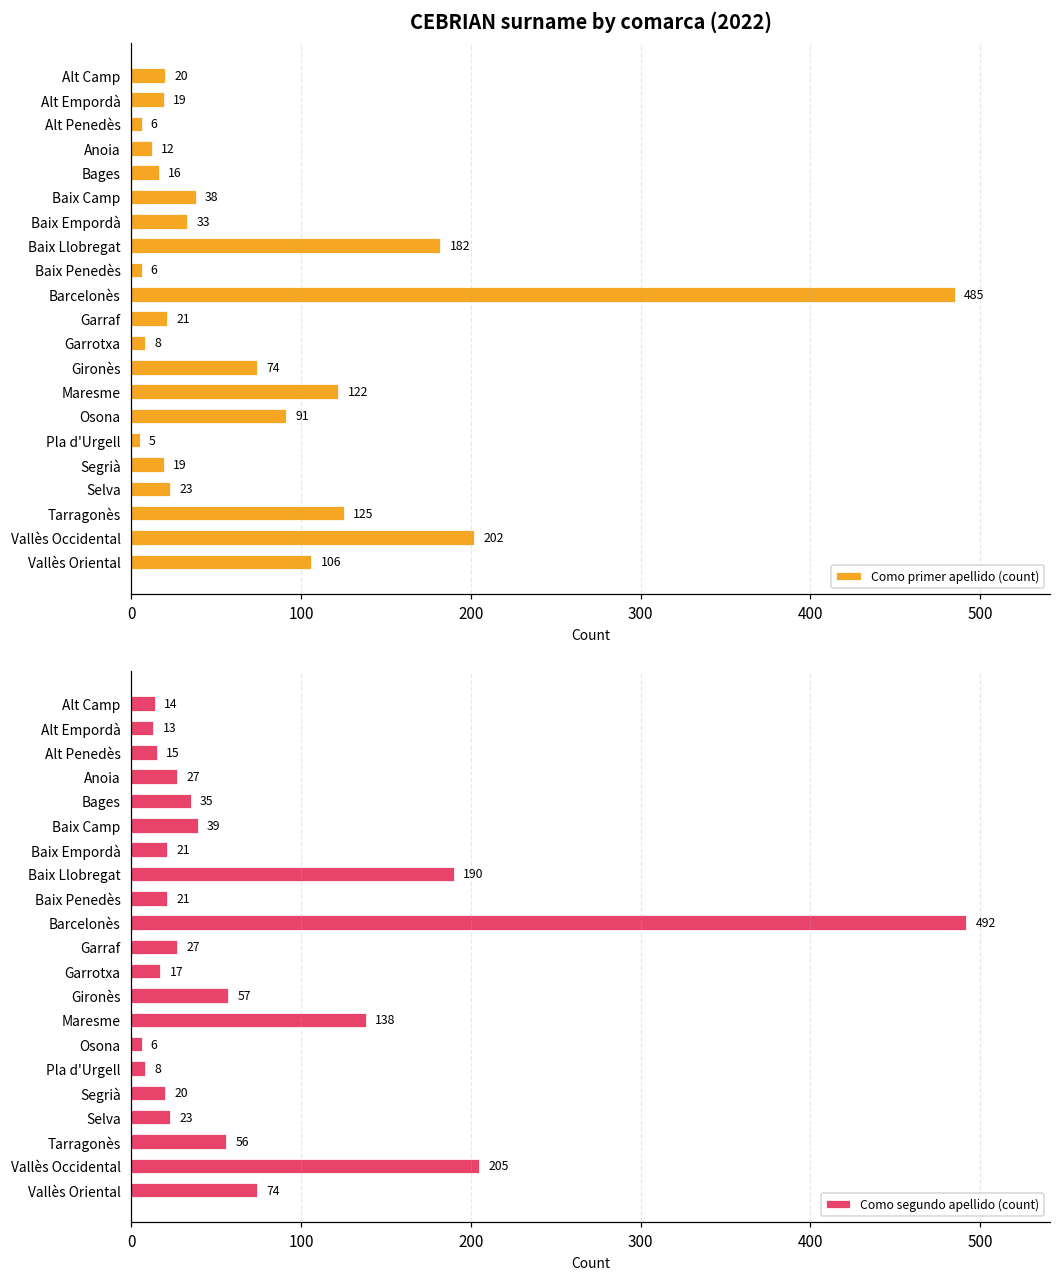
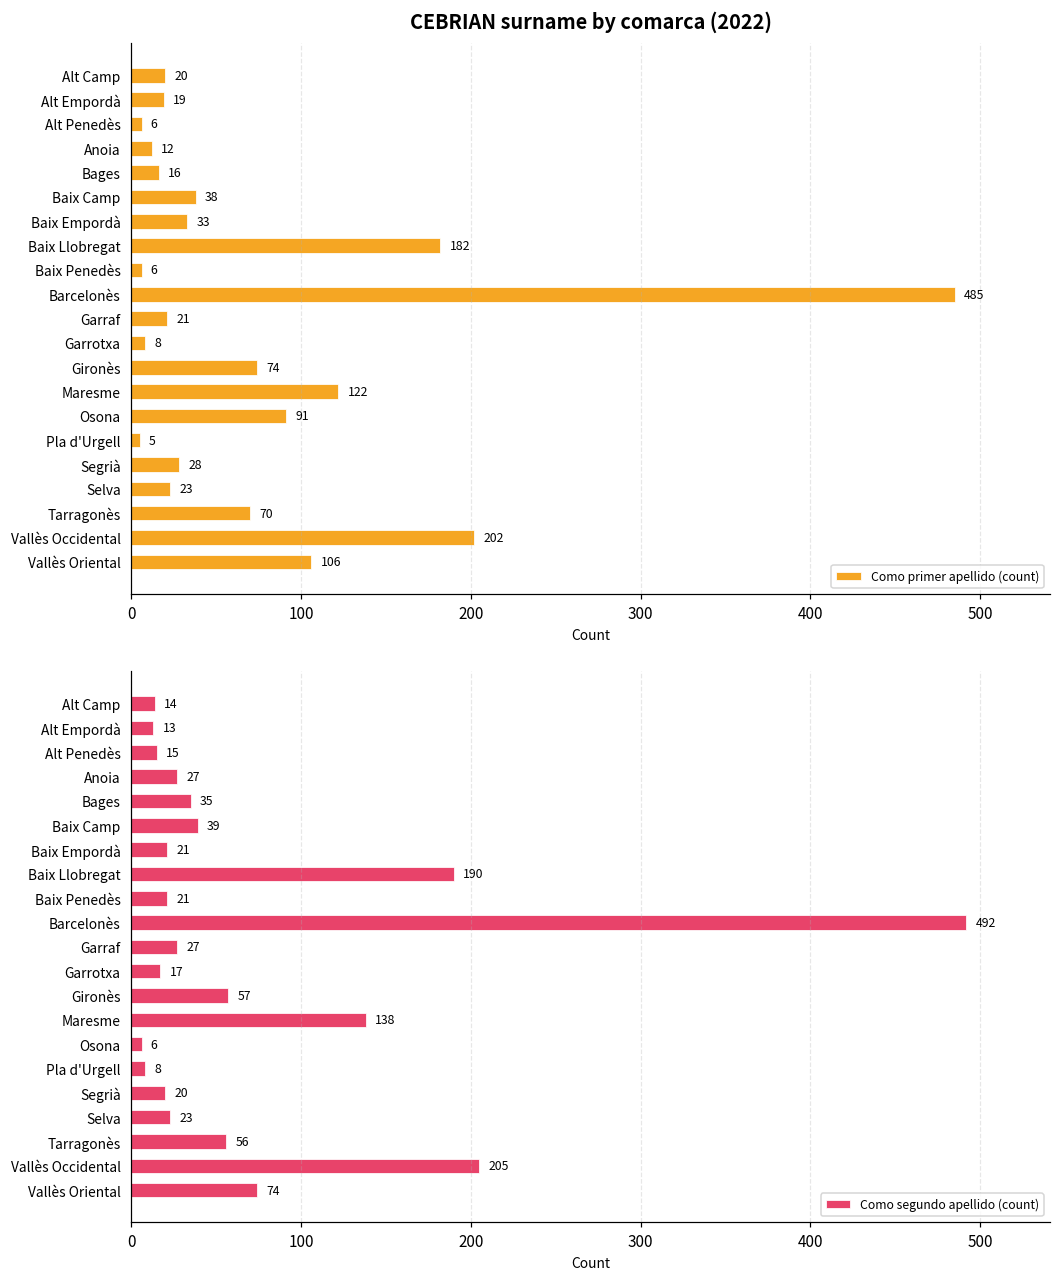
CEBRIAN surname by comarca (2022), Segrià: 19 -> 28
CEBRIAN surname by comarca (2022), Tarragonès: 125 -> 70
